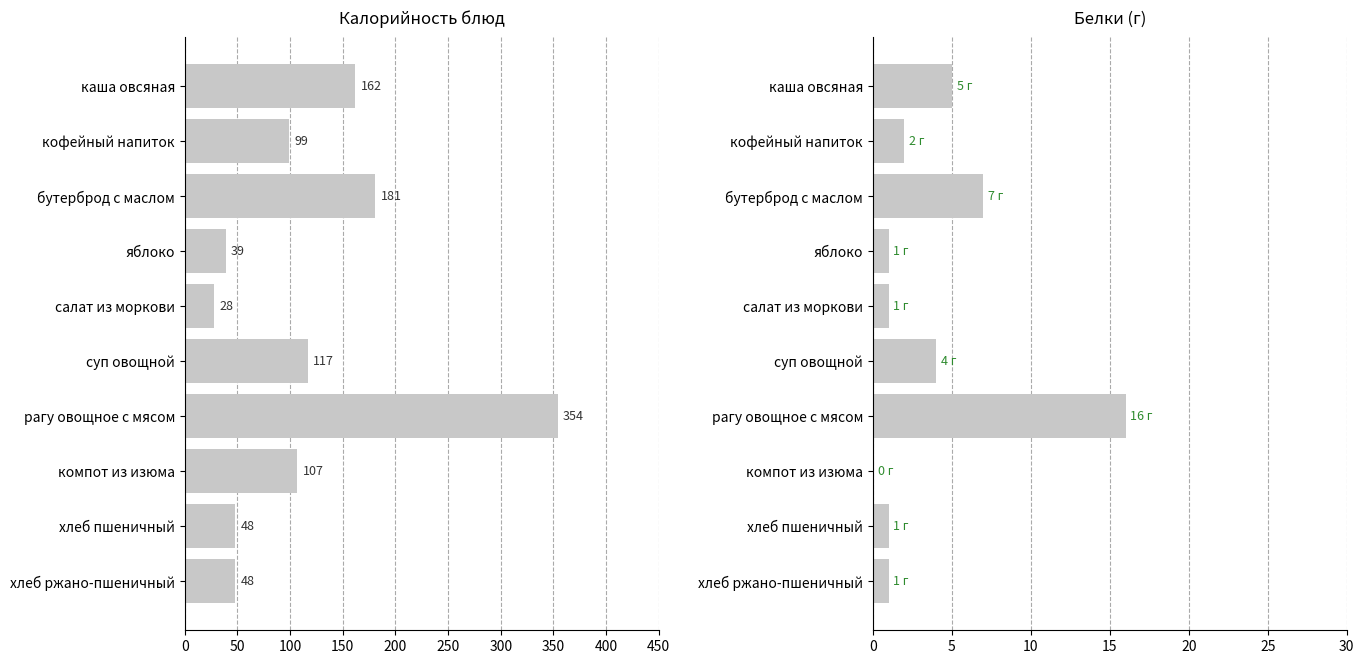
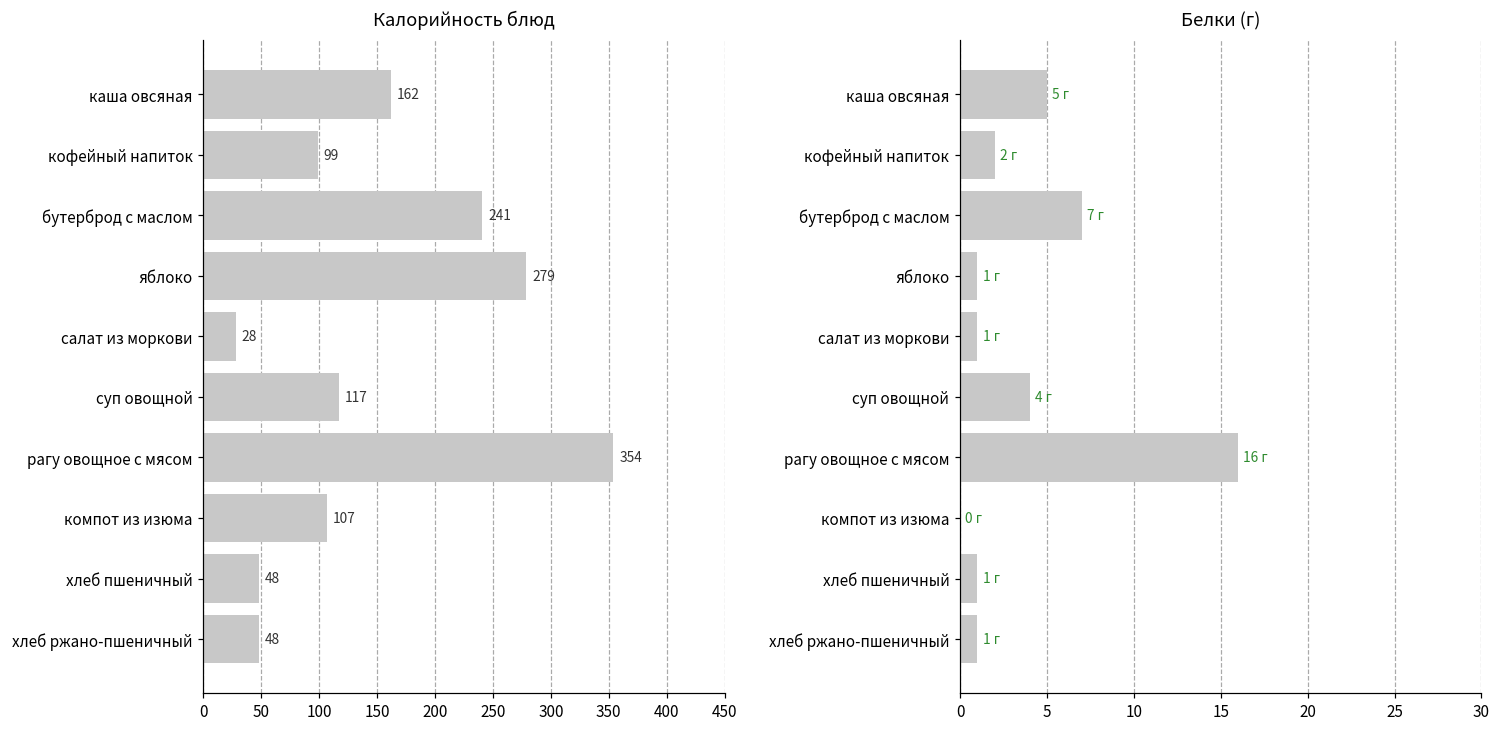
Калорийность блюд, бутерброд с маслом: 181 -> 241
Калорийность блюд, яблоко: 39 -> 279
